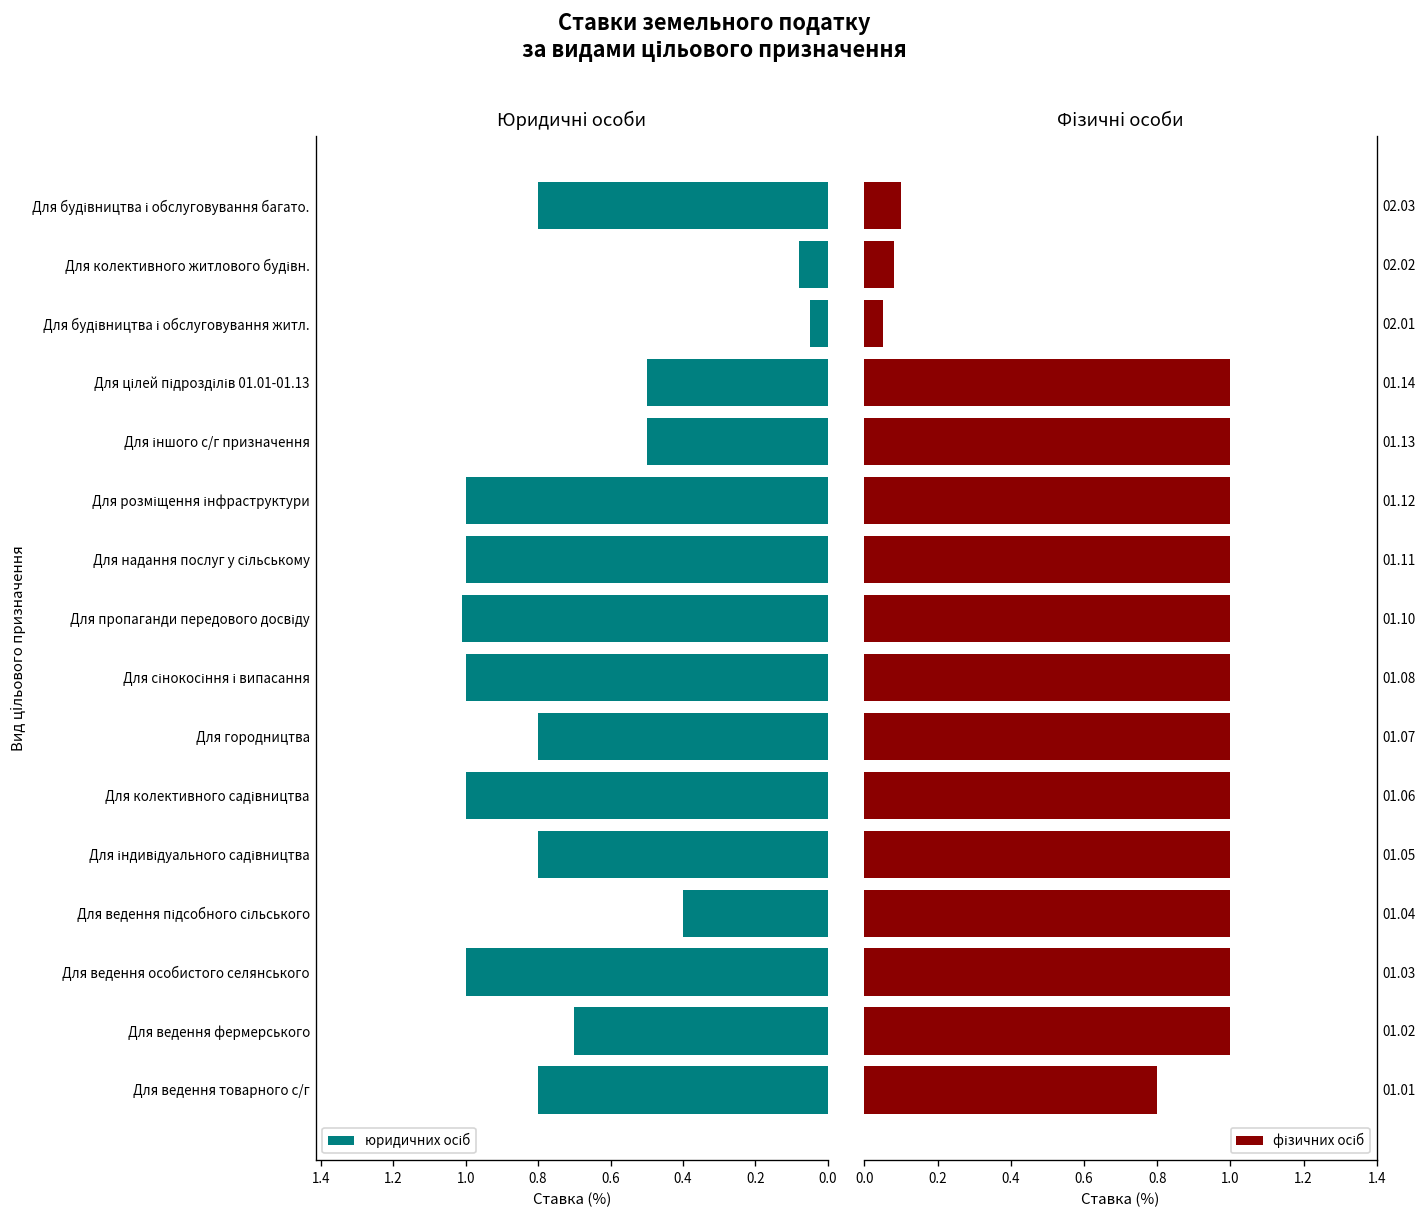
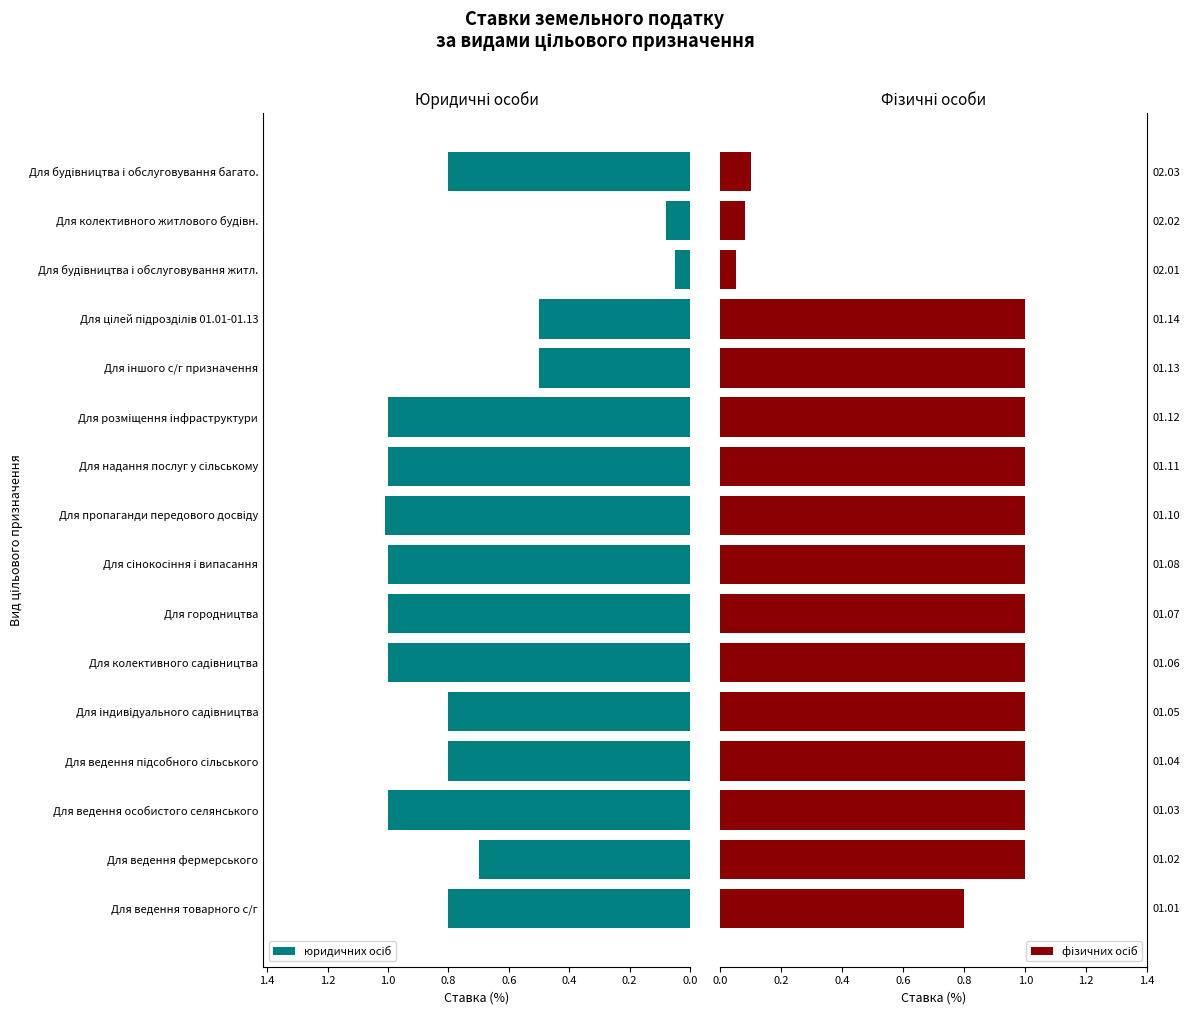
Юридичні особи, Для городництва: 0.8 -> 1.0
Юридичні особи, Для ведення підсобного сільського: 0.4 -> 0.8
